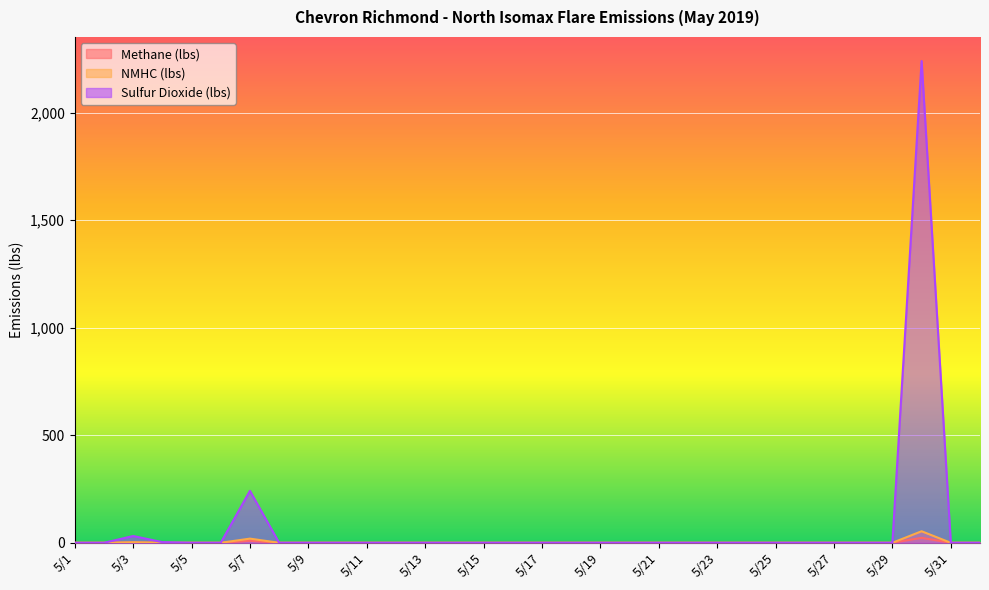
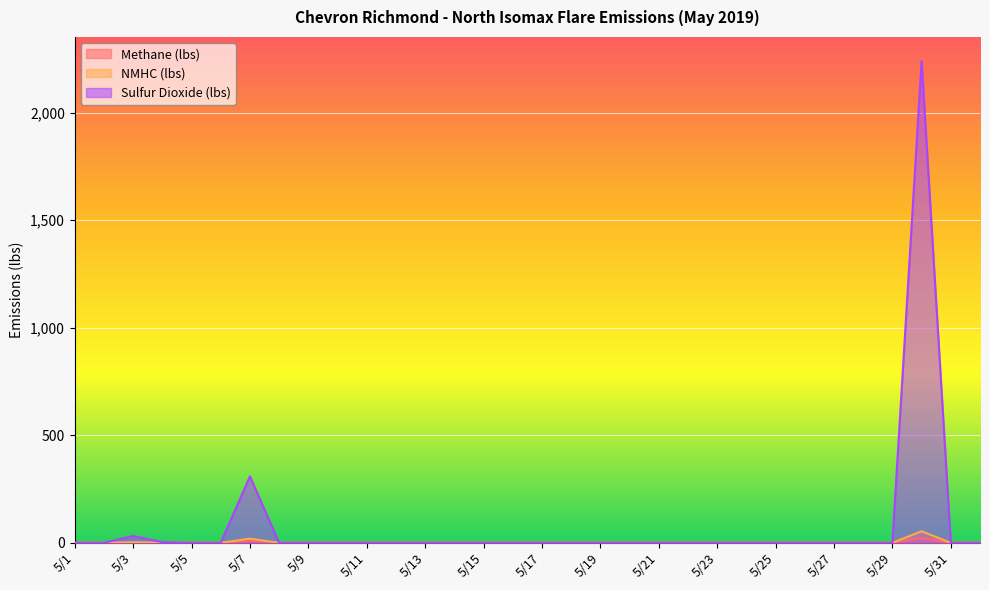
Sulfur Dioxide (lbs), 5/7: 240 -> 310
